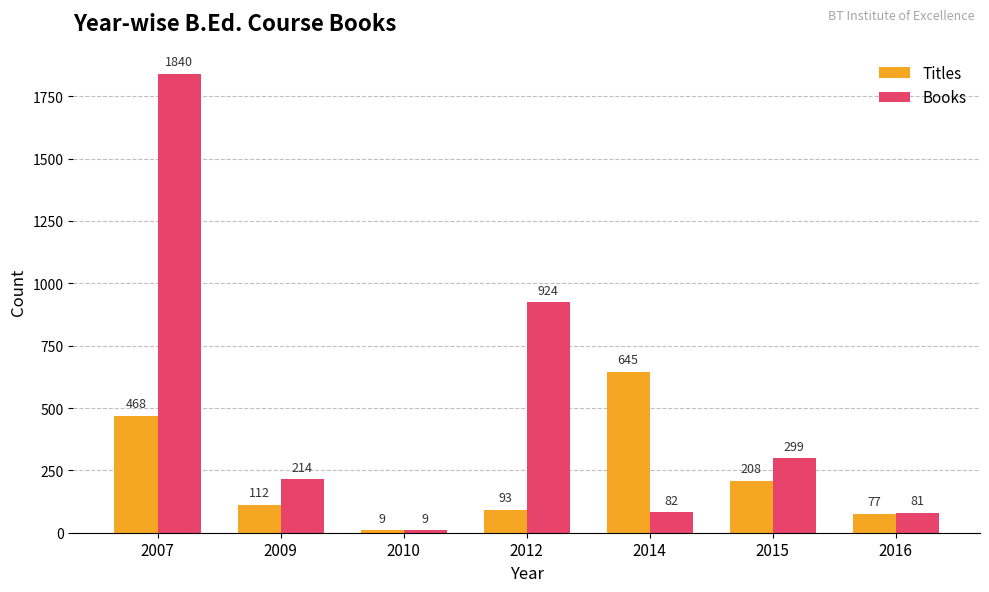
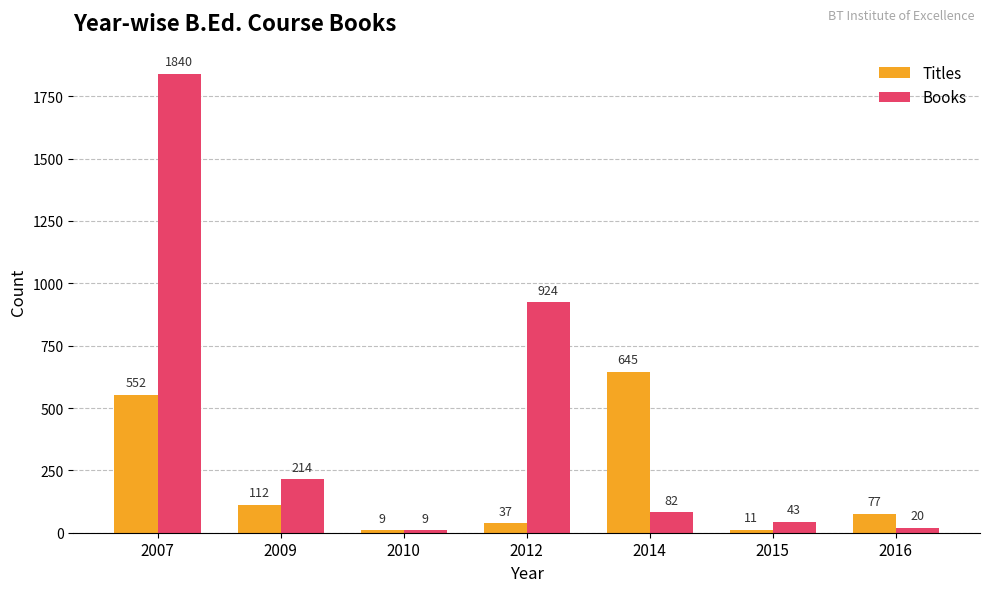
Titles, 2007: 468 -> 552
Titles, 2012: 93 -> 37
Titles, 2015: 208 -> 11
Books, 2015: 299 -> 43
Books, 2016: 81 -> 20
